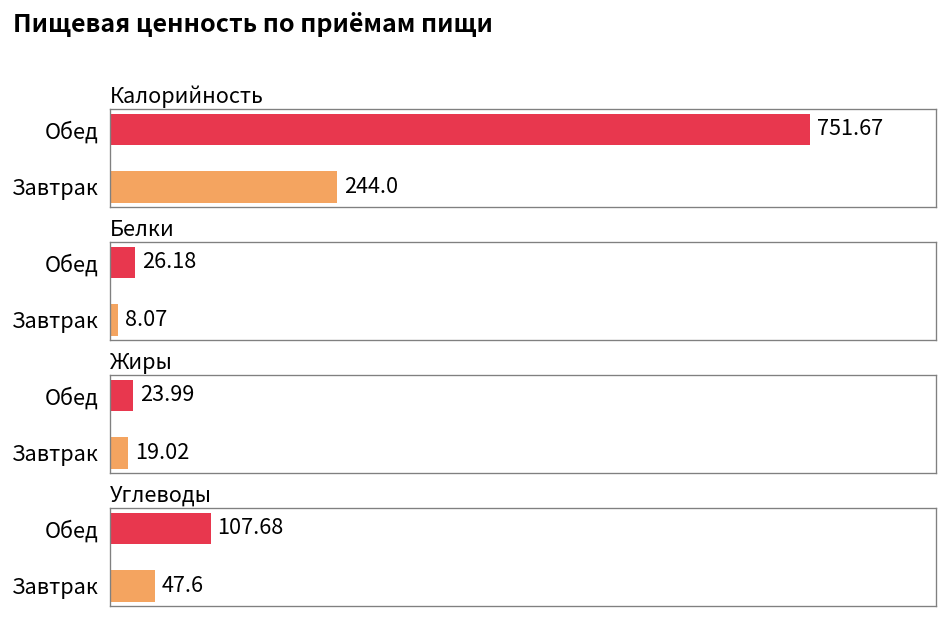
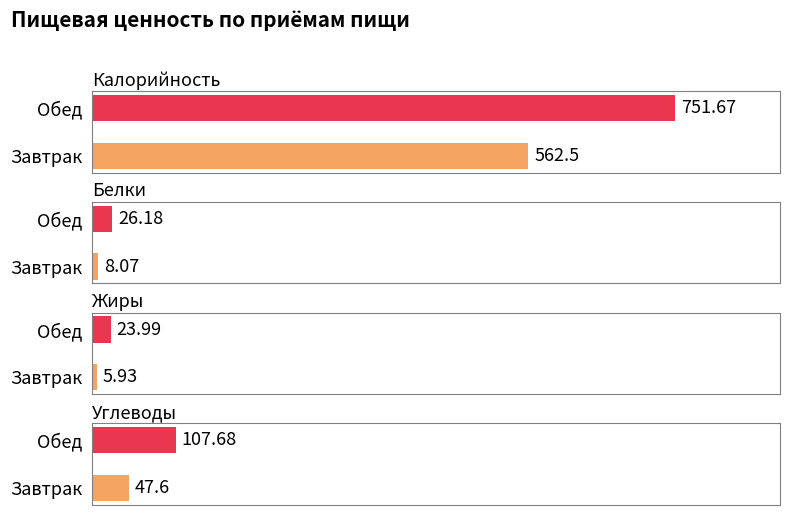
Калорийность, Завтрак: 244.0 -> 562.5
Жиры, Завтрак: 19.02 -> 5.93
